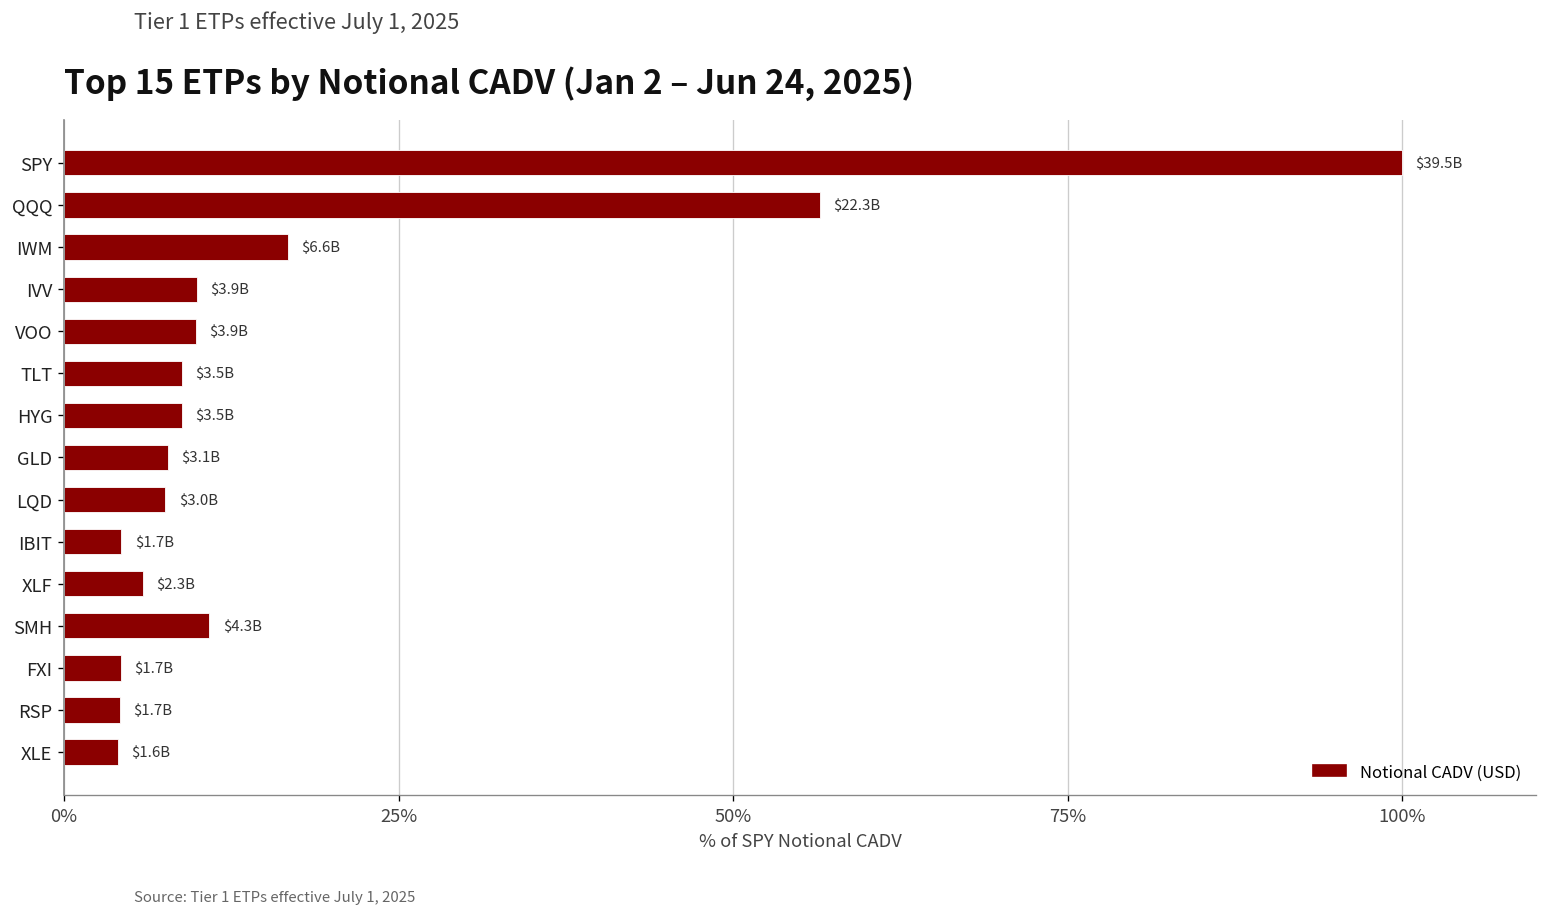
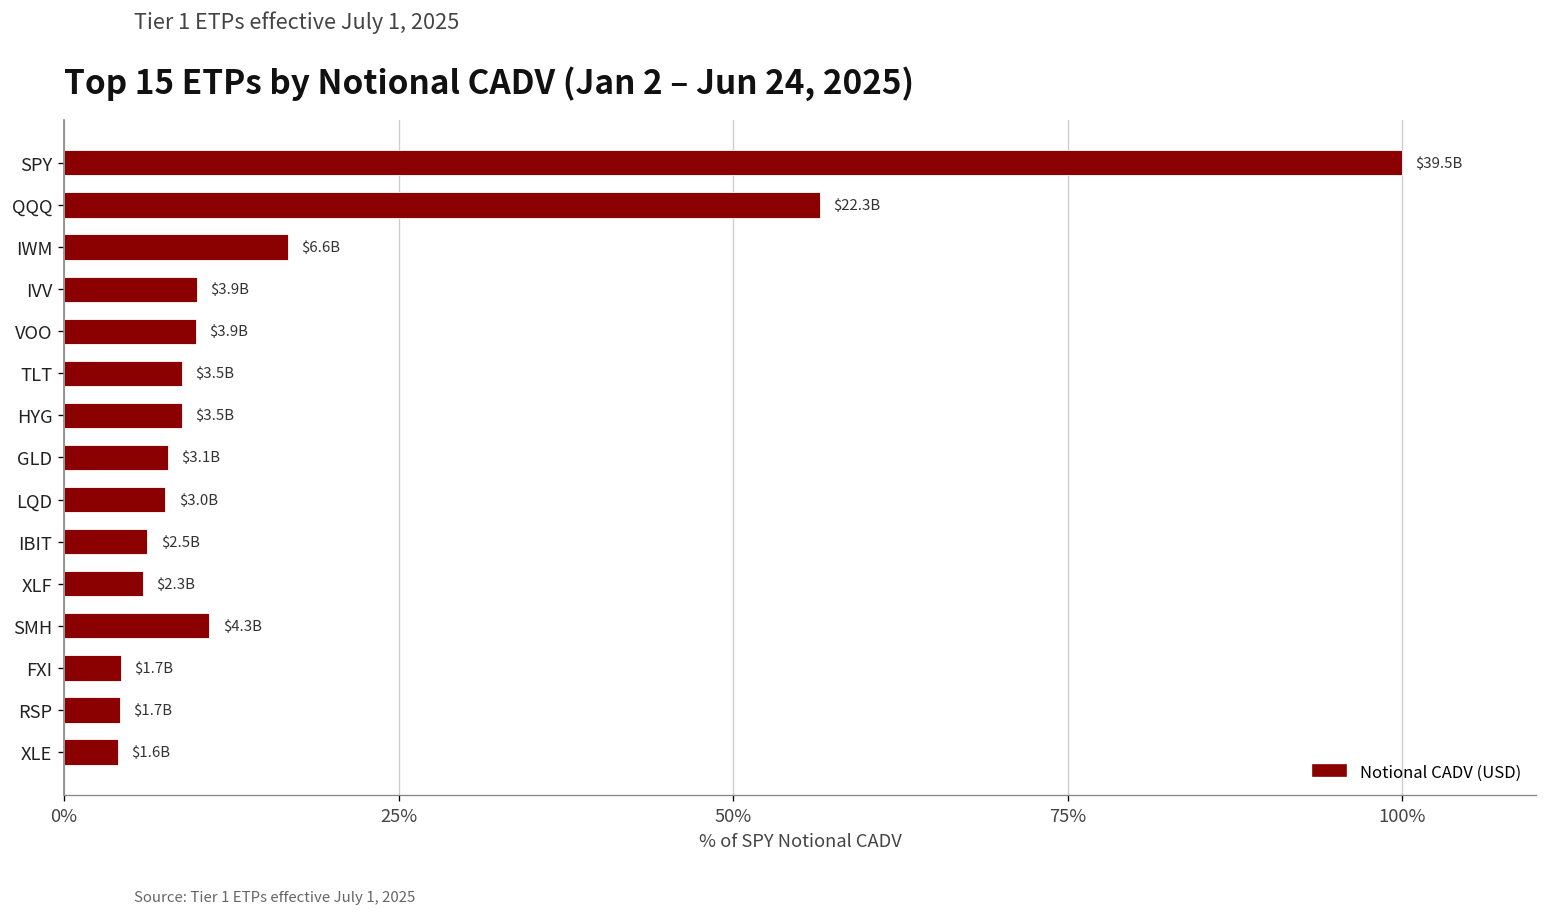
IBIT: $1.7B -> $2.5B
